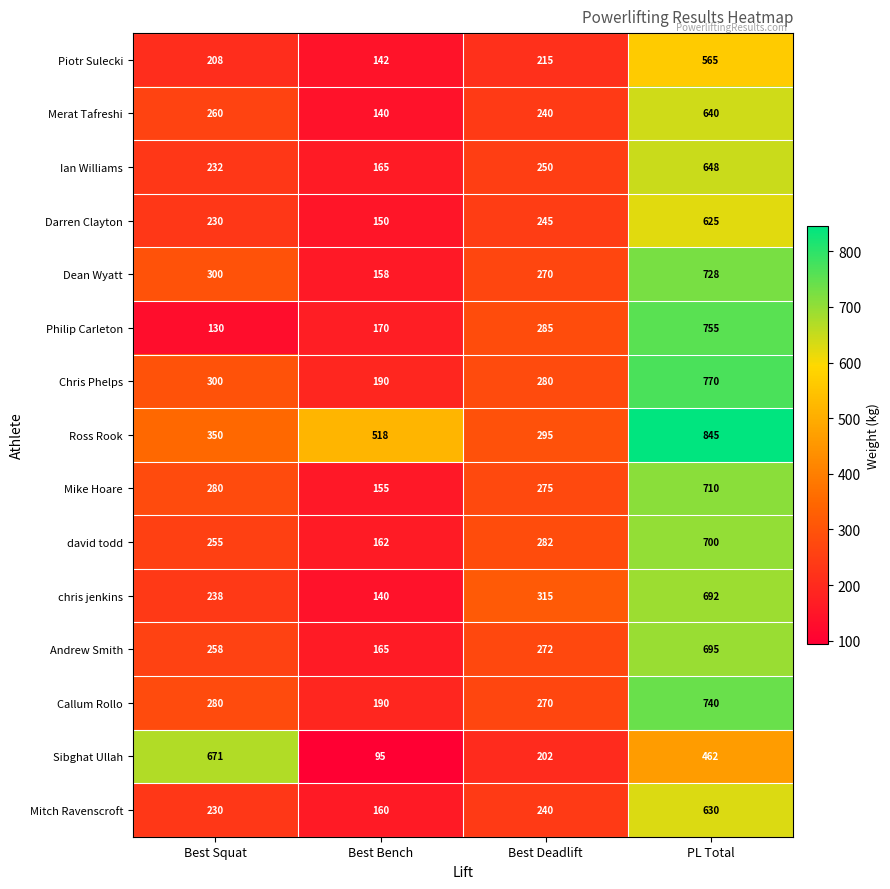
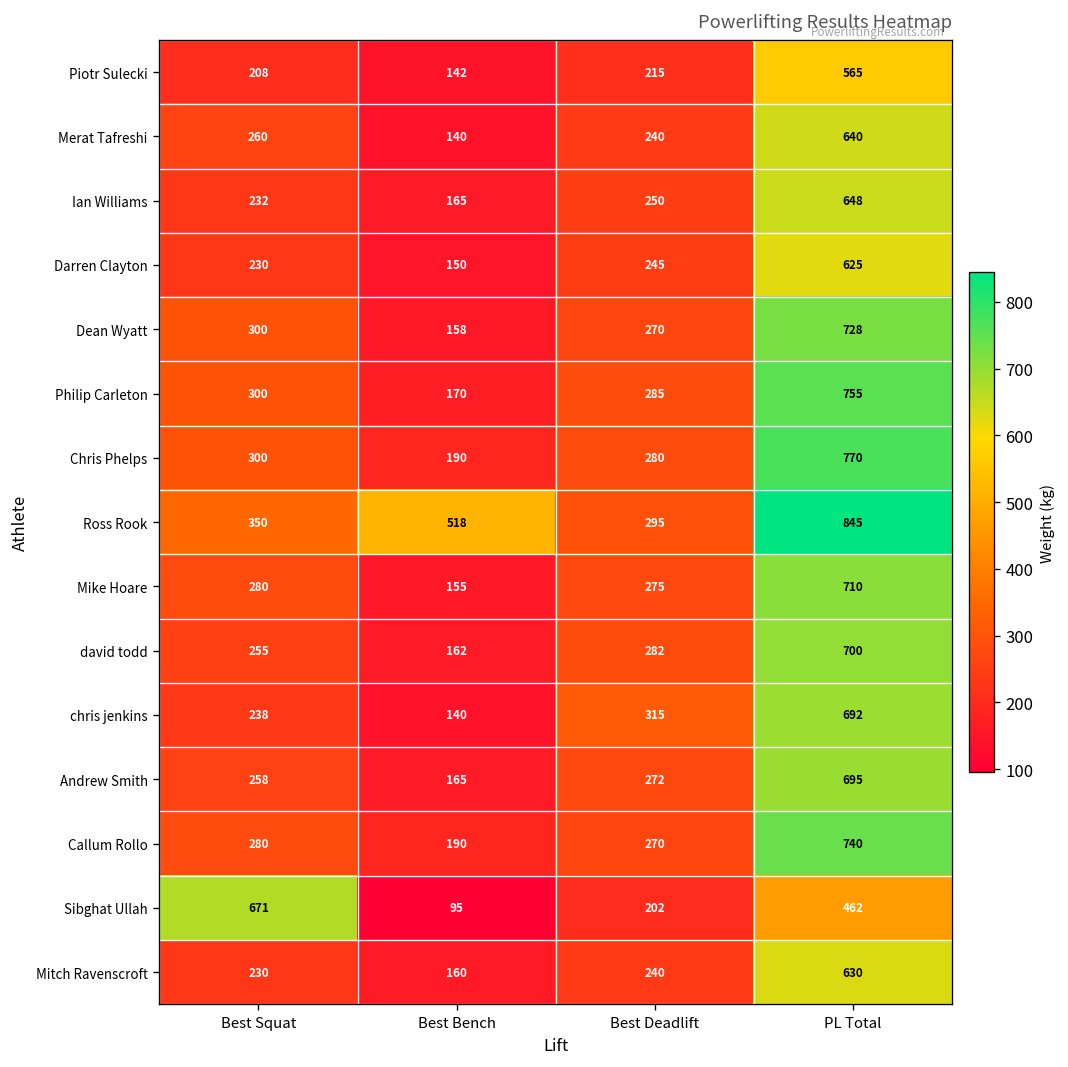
Philip Carleton, Best Squat: 130 -> 300
